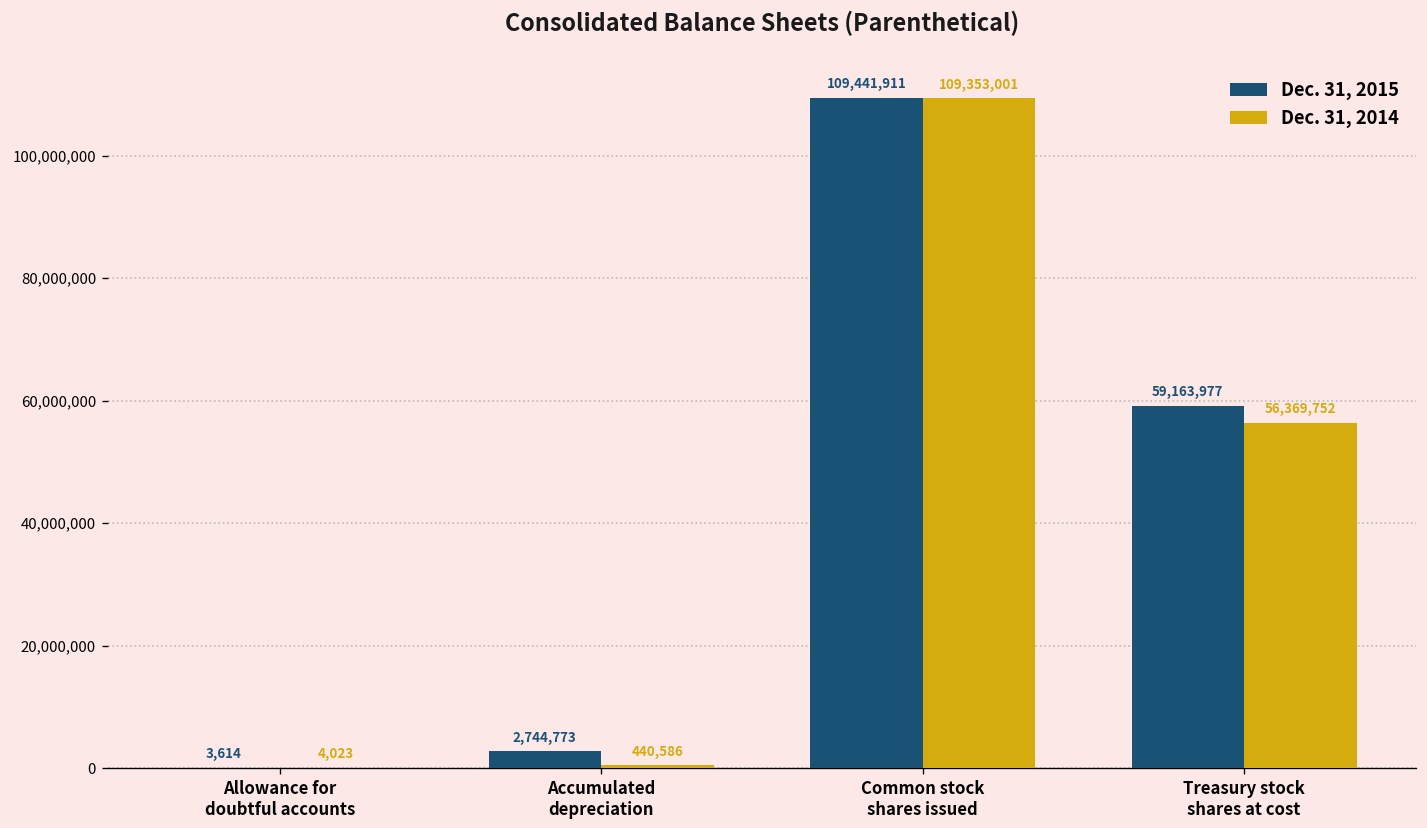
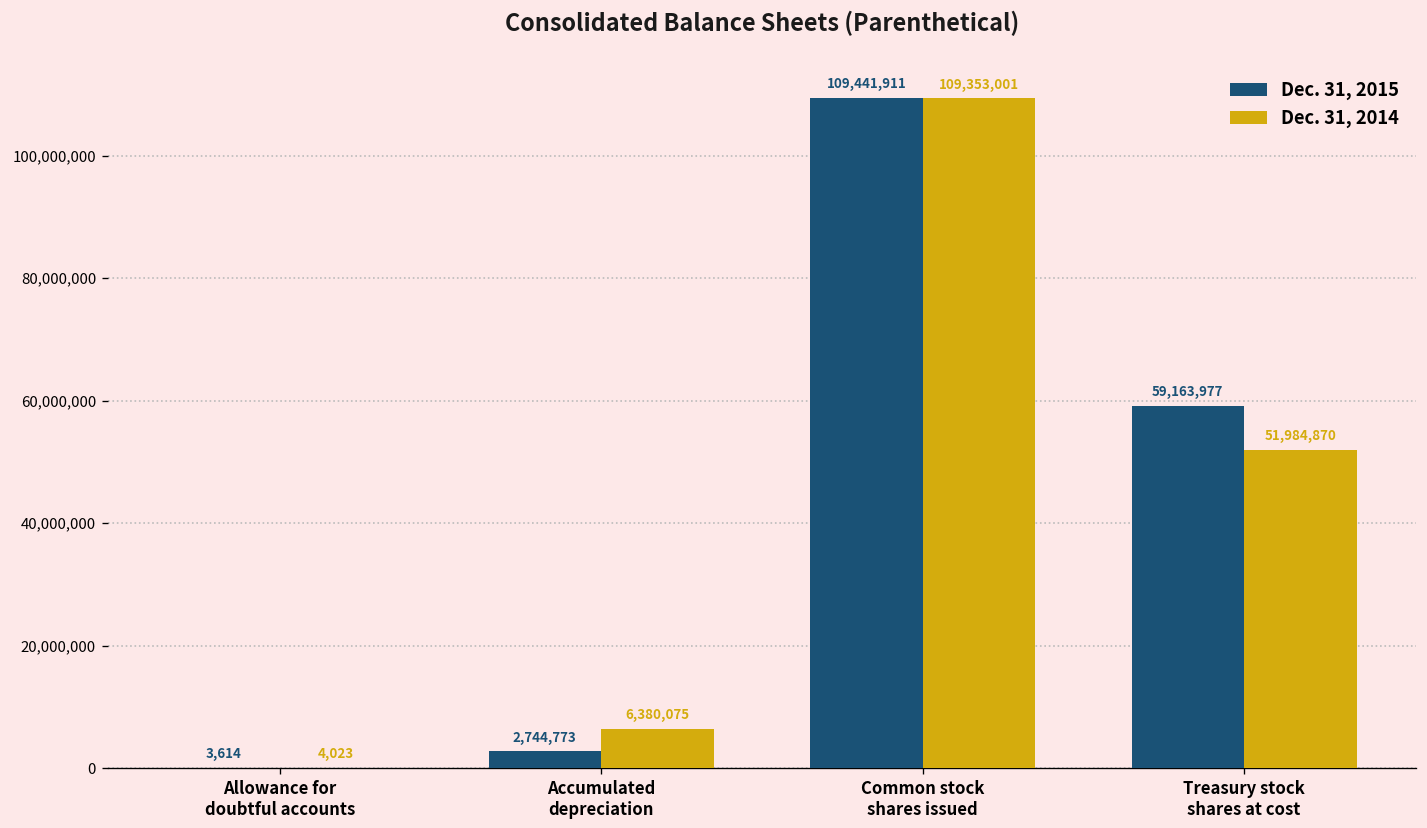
Dec. 31, 2014, Accumulated depreciation: 440,586 -> 6,380,075
Dec. 31, 2014, Treasury stock shares at cost: 56,369,752 -> 51,984,870
